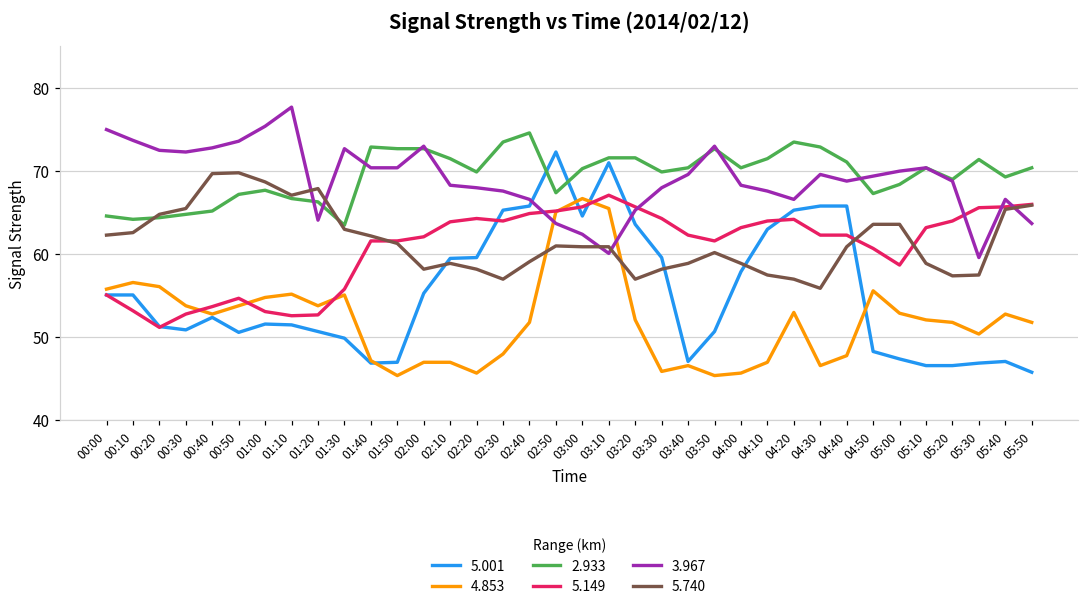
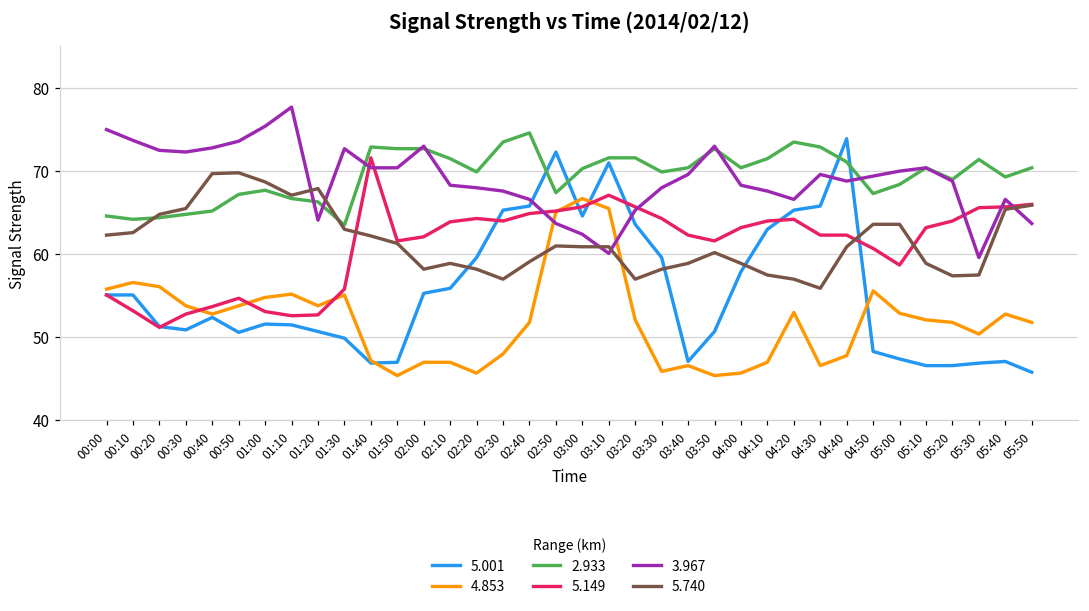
5.149, 01:40: 62 -> 72
5.001, 02:10: 60 -> 56
5.001, 04:40: 66 -> 74
